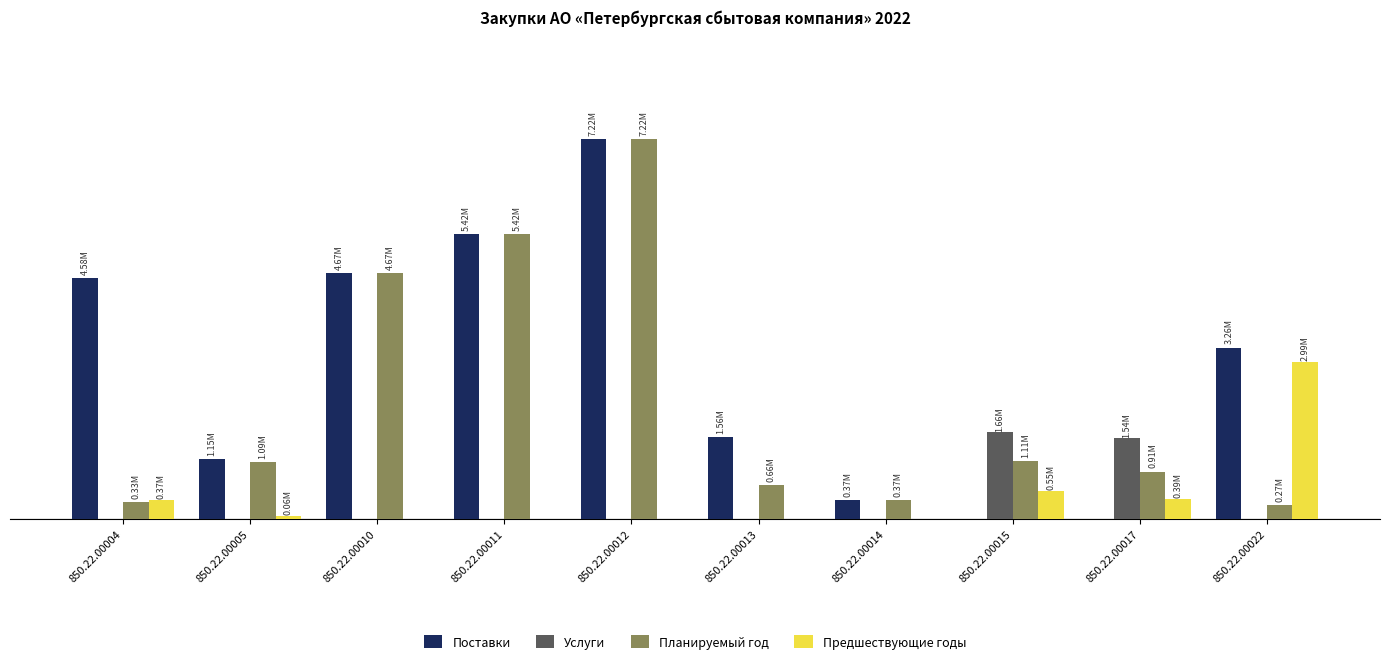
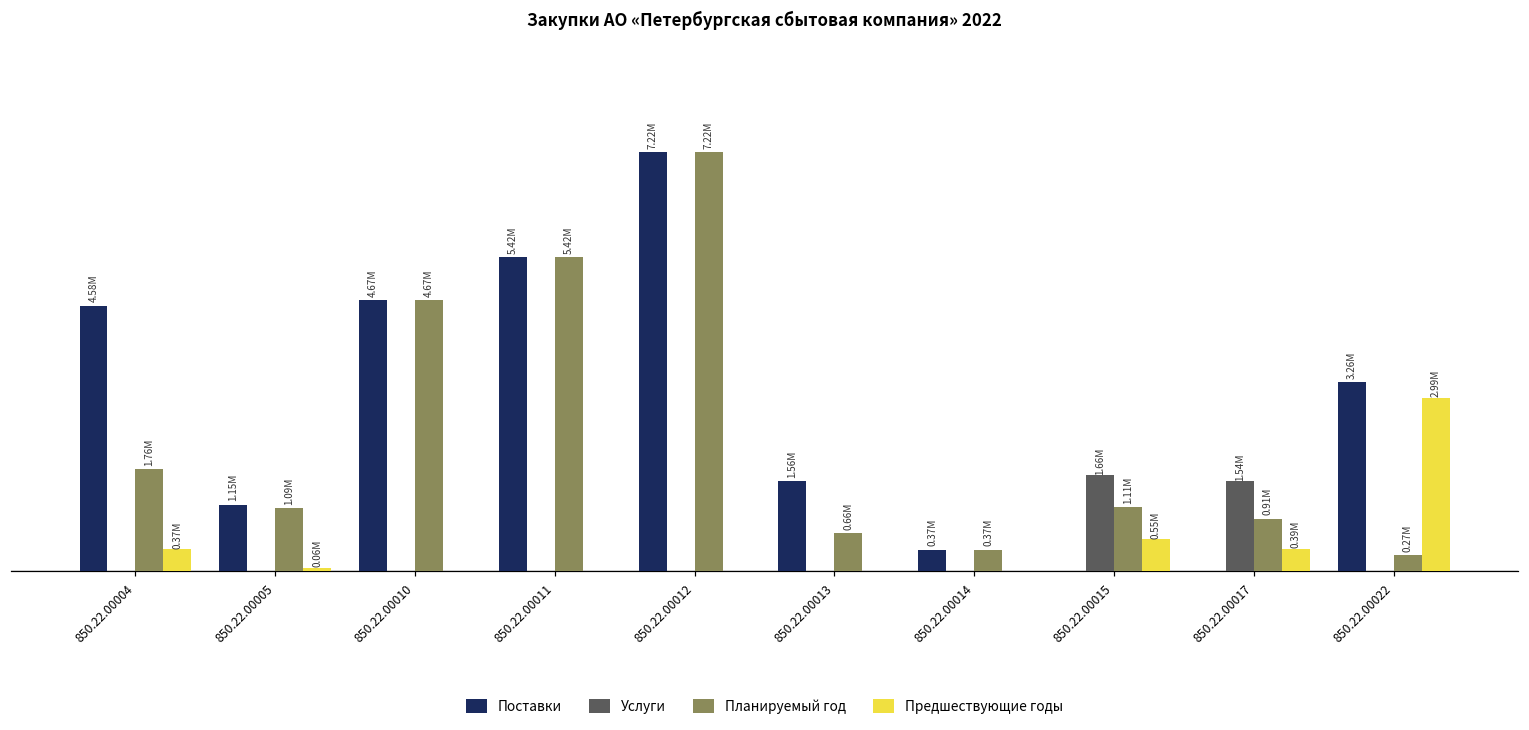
Планируемый год, 850.22.00004: 0.33M -> 1.76M
